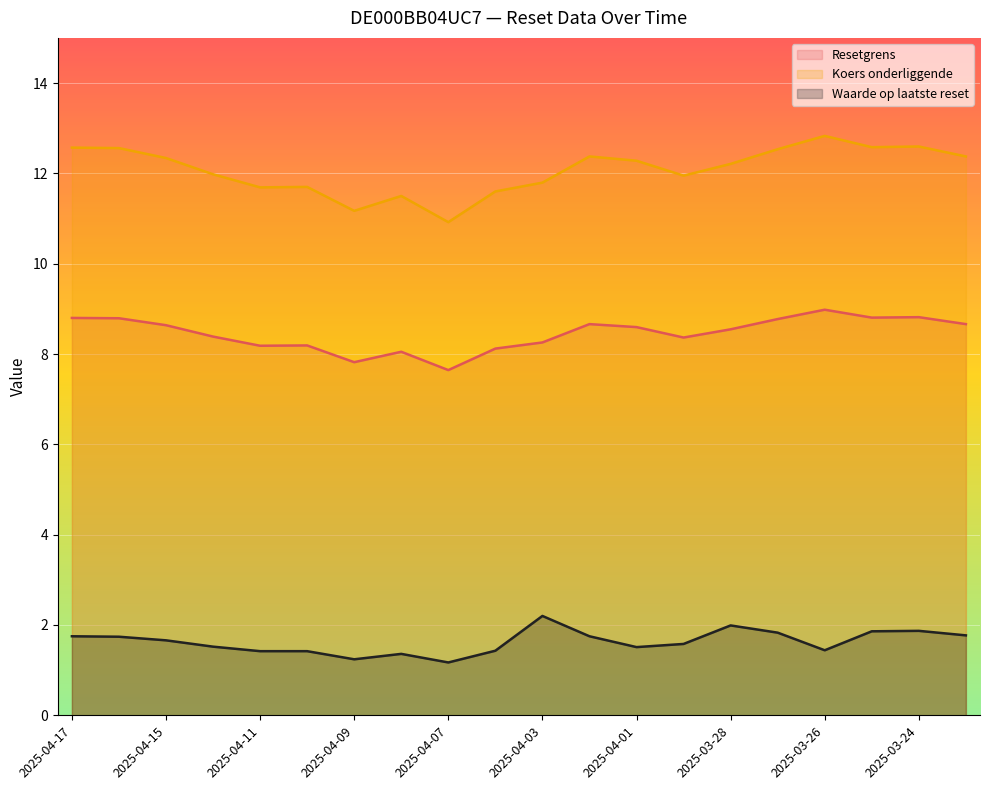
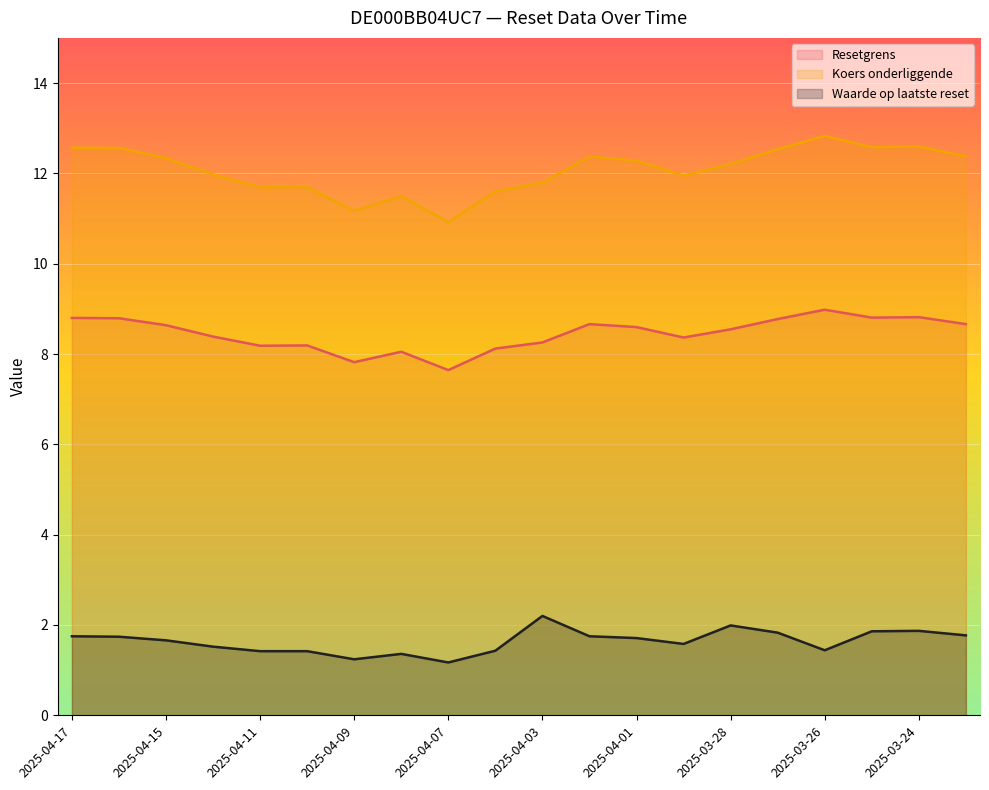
Waarde op laatste reset, 2025-04-01: 1.5 -> 1.7
